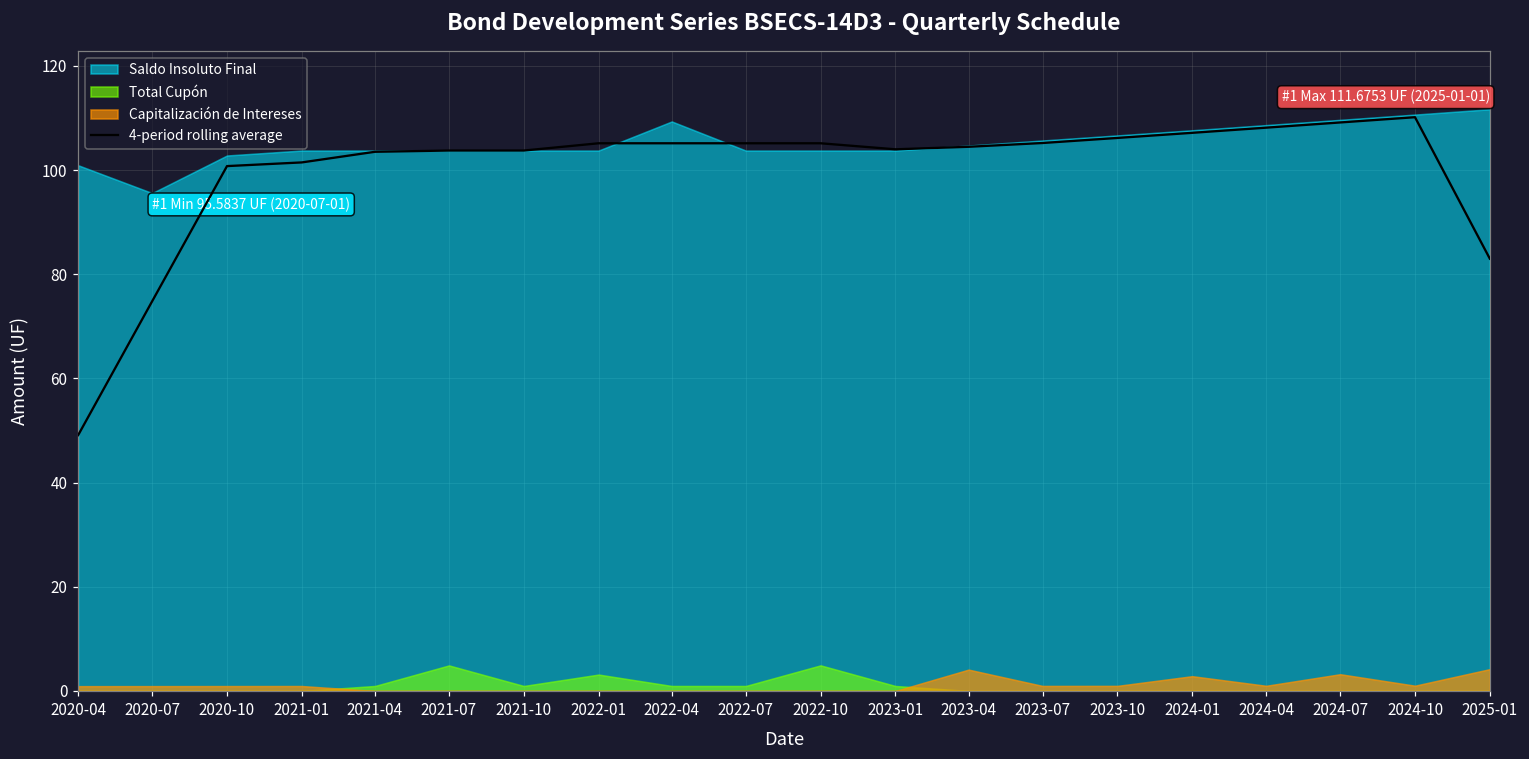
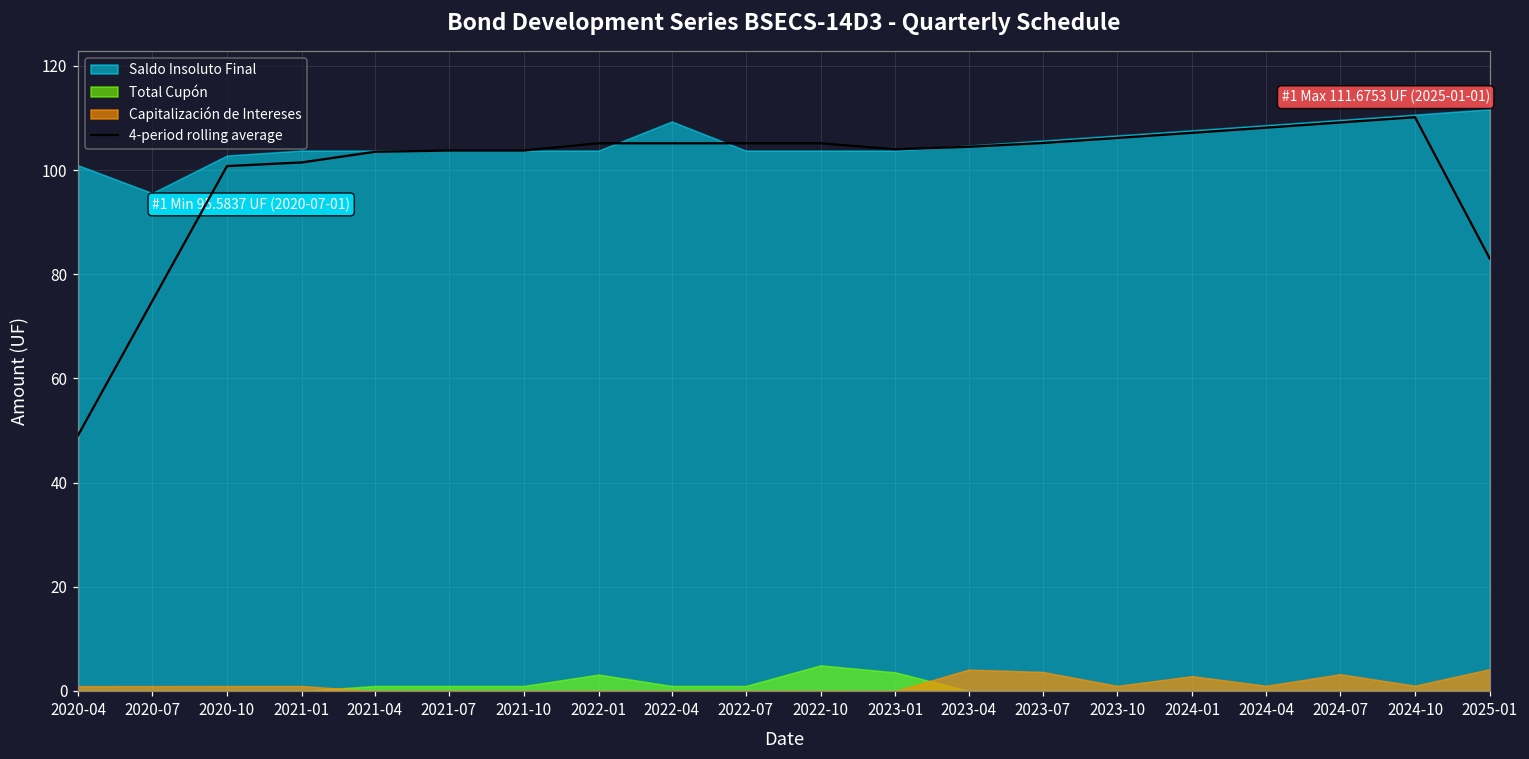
Total Cupón, 2021-07: 5 -> 1
Total Cupón, 2023-01: 1 -> 4
Capitalización de Intereses, 2023-07: 1 -> 4
